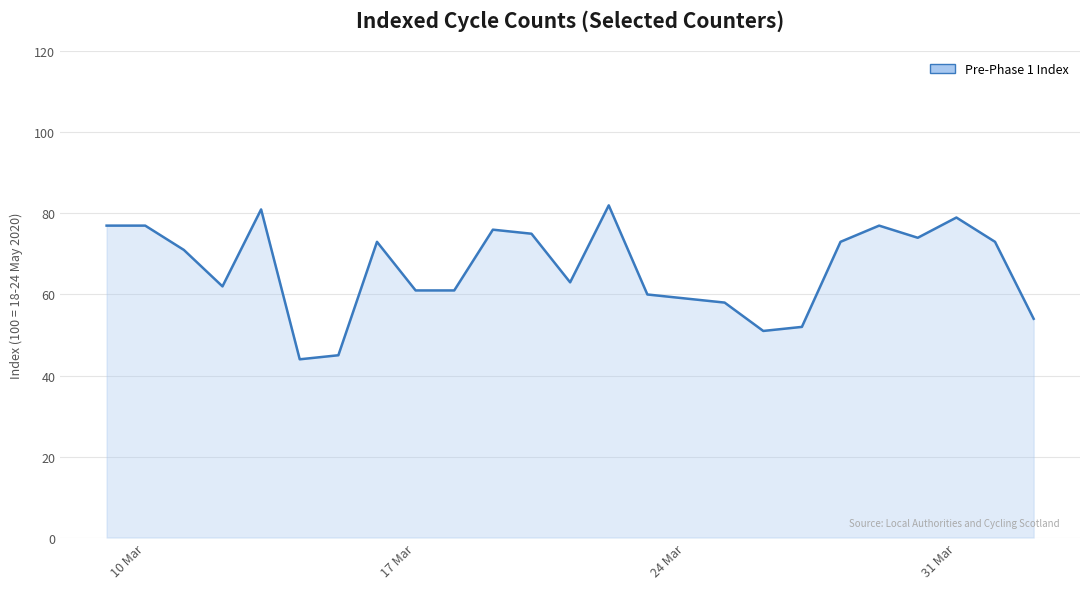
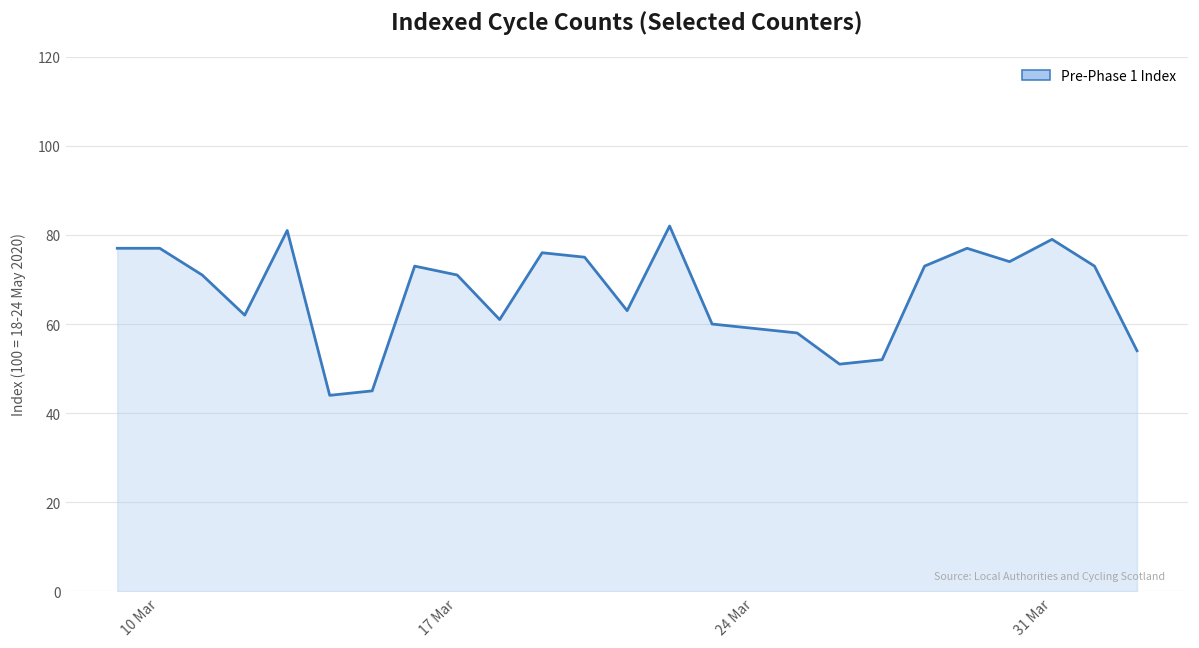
17 Mar: 61 -> 71
